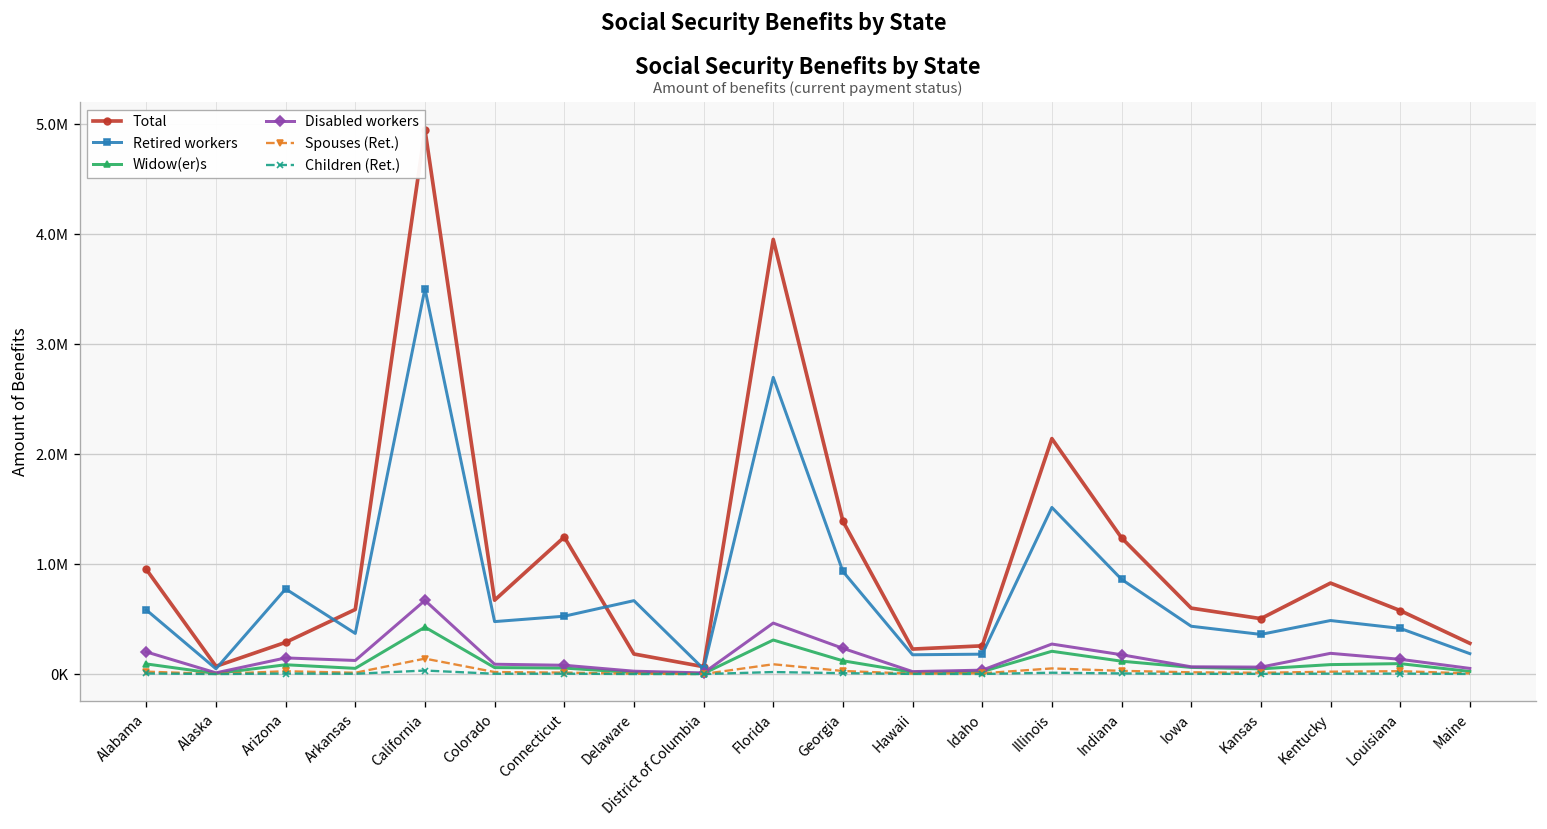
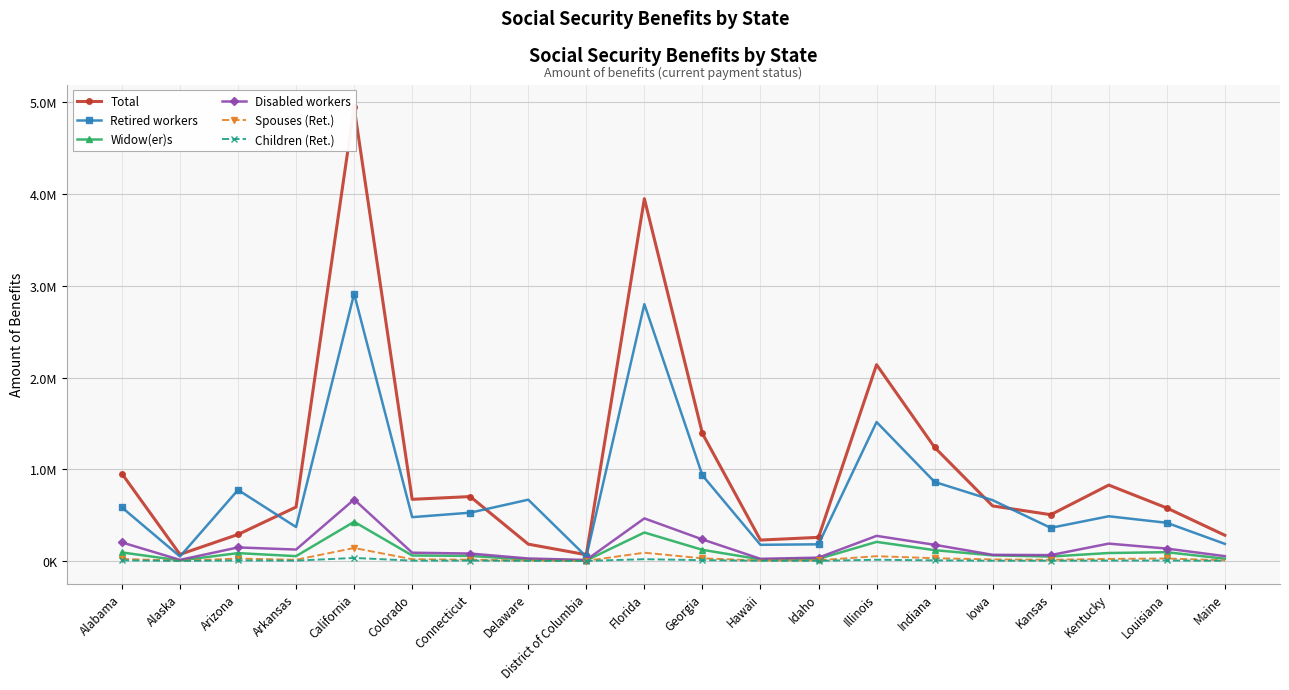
Retired workers, California: 3500000 -> 2900000
Total, Connecticut: 1200000 -> 700000
Retired workers, Florida: 2700000 -> 2800000
Retired workers, Iowa: 400000 -> 700000
